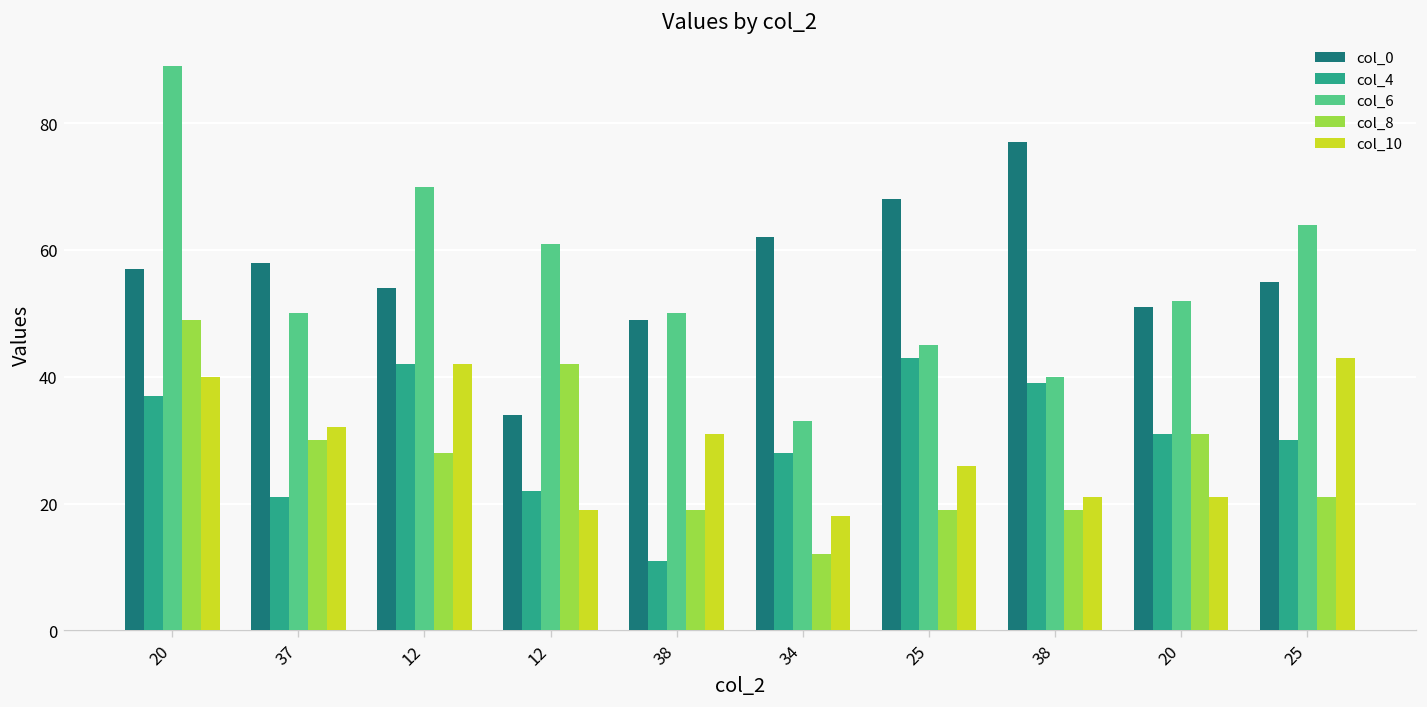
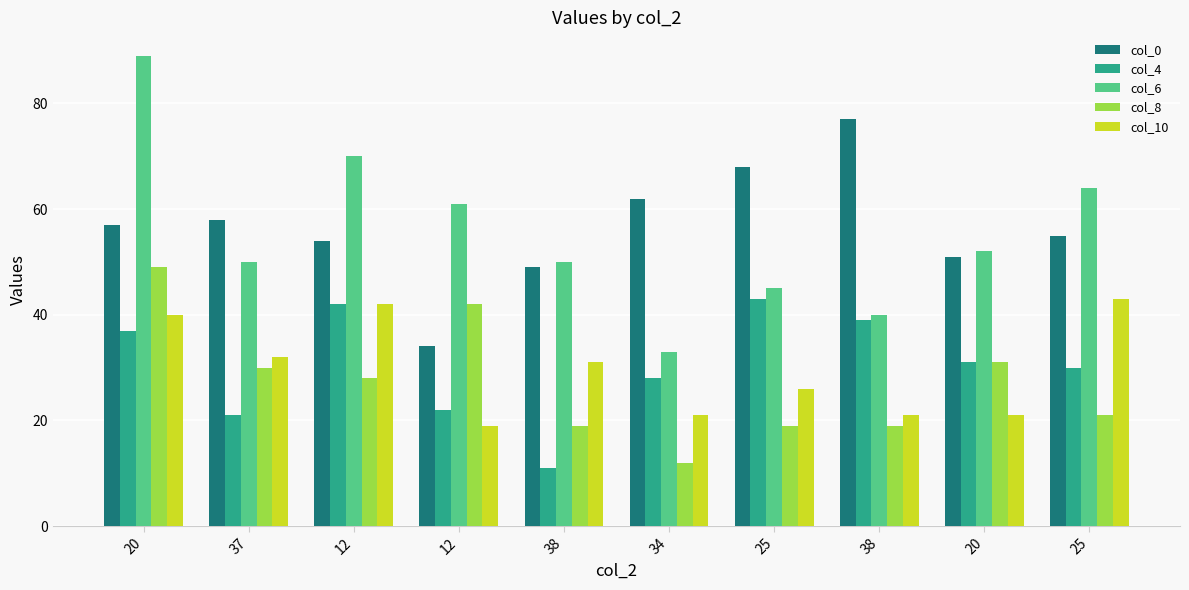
col_10, 34: 18 -> 21
